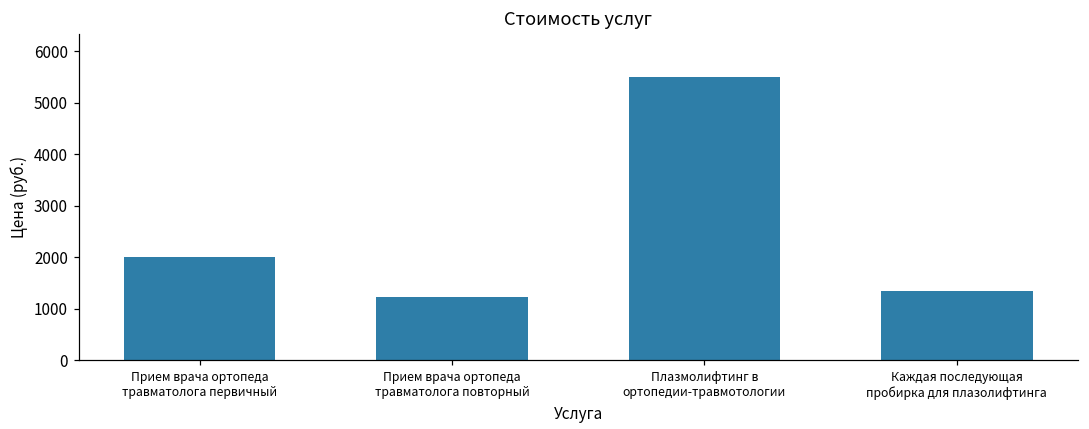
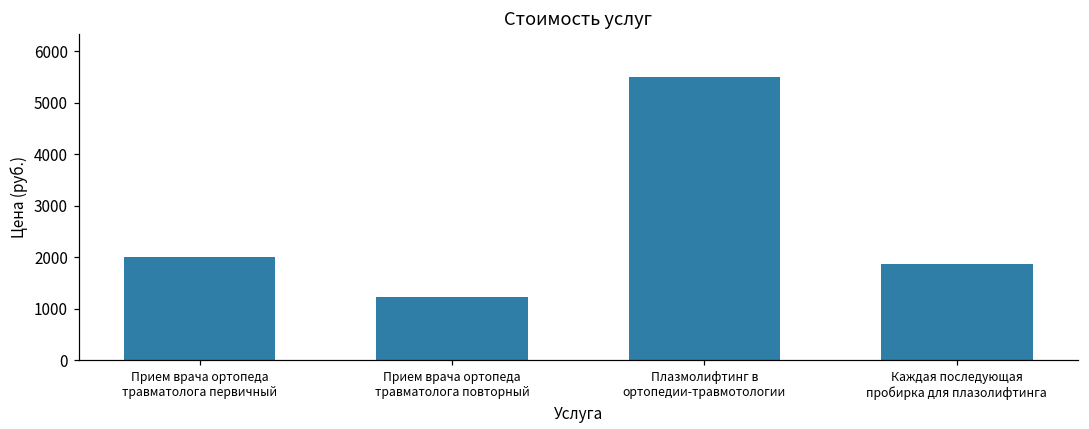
Каждая последующая пробирка для плазолифтинга: 1400 -> 1900
